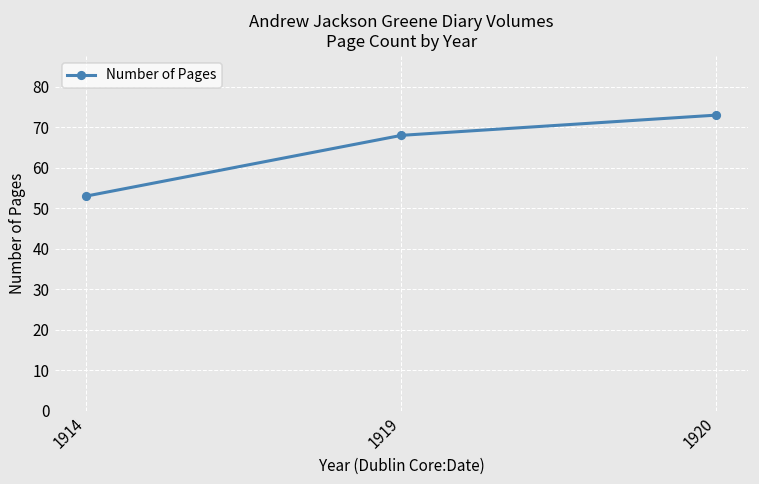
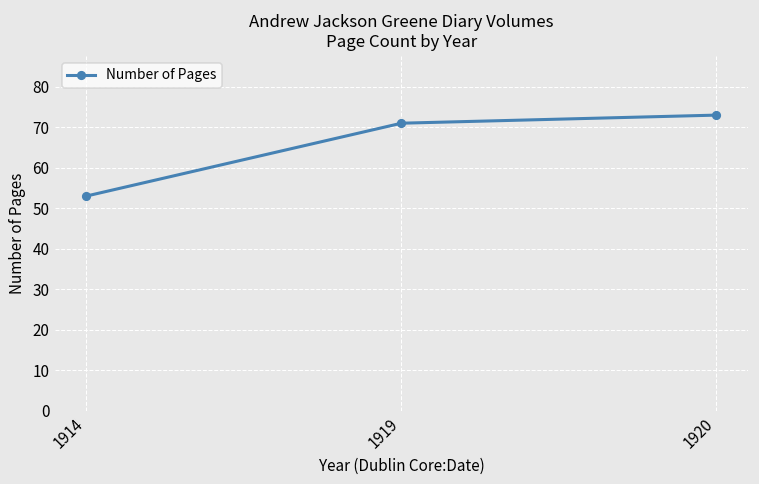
1919: 68 -> 71
